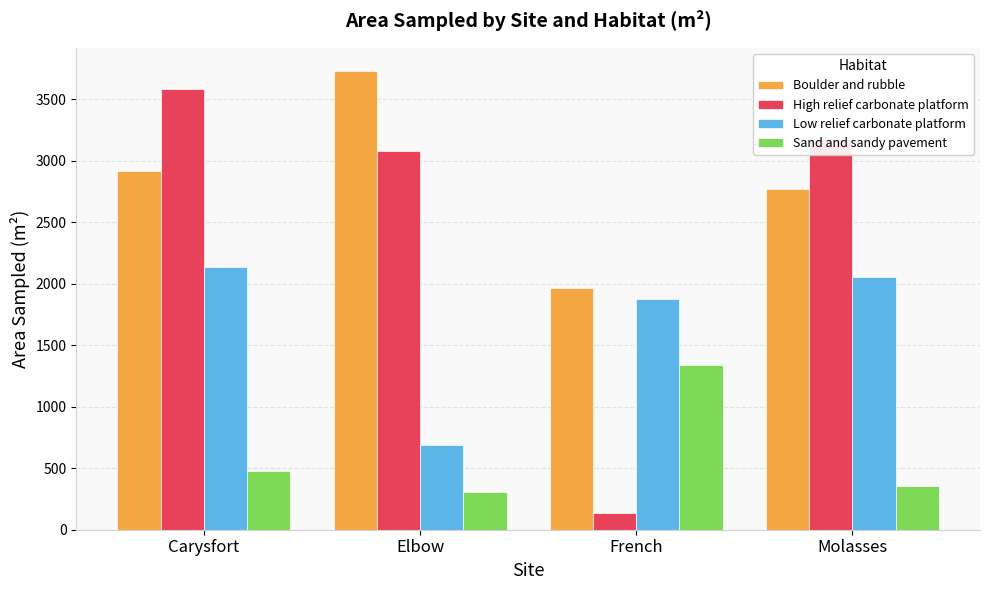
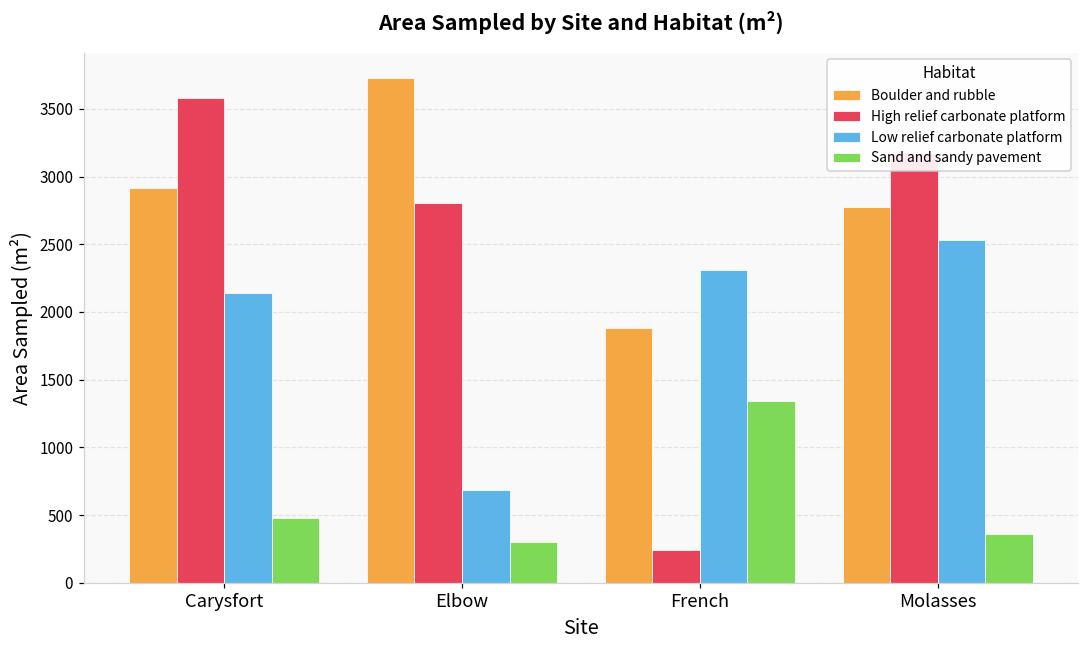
High relief carbonate platform, Elbow: 3080 -> 2800
Boulder and rubble, French: 1970 -> 1880
High relief carbonate platform, French: 130 -> 250
Low relief carbonate platform, French: 1880 -> 2310
Low relief carbonate platform, Molasses: 2050 -> 2530
